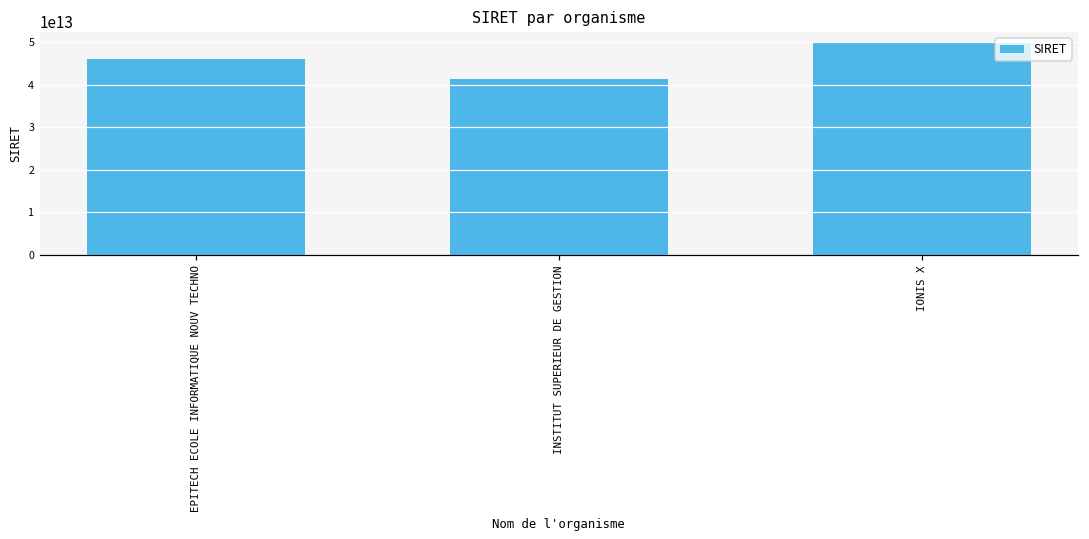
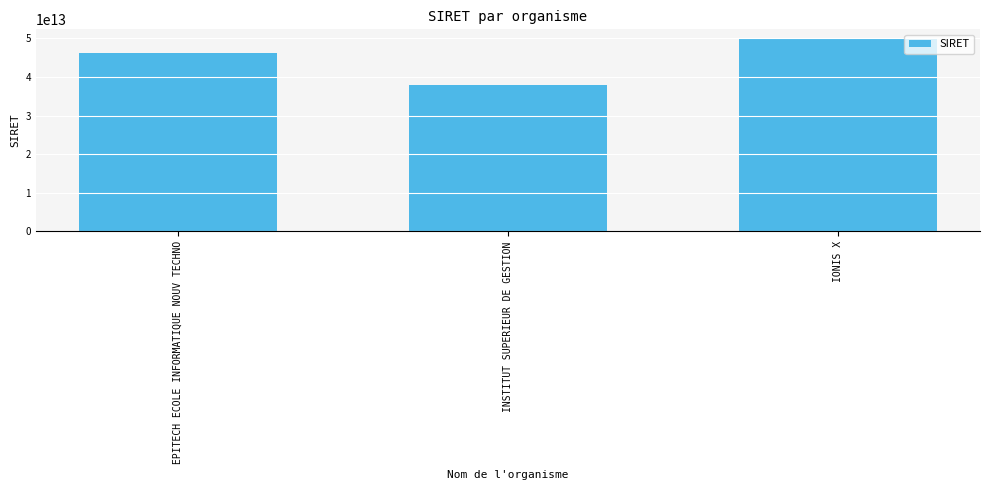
INSTITUT SUPERIEUR DE GESTION: 41000000000000 -> 38000000000000
